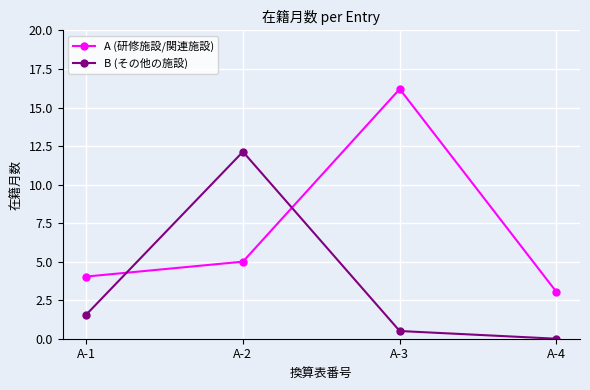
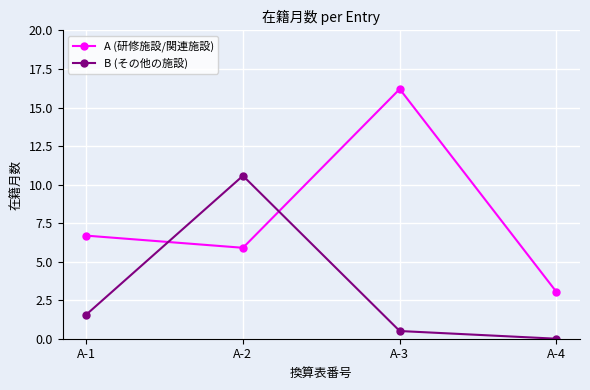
A (研修施設/関連施設), A-1: 4.0 -> 6.7
A (研修施設/関連施設), A-2: 5.0 -> 5.9
B (その他の施設), A-2: 12.1 -> 10.6
